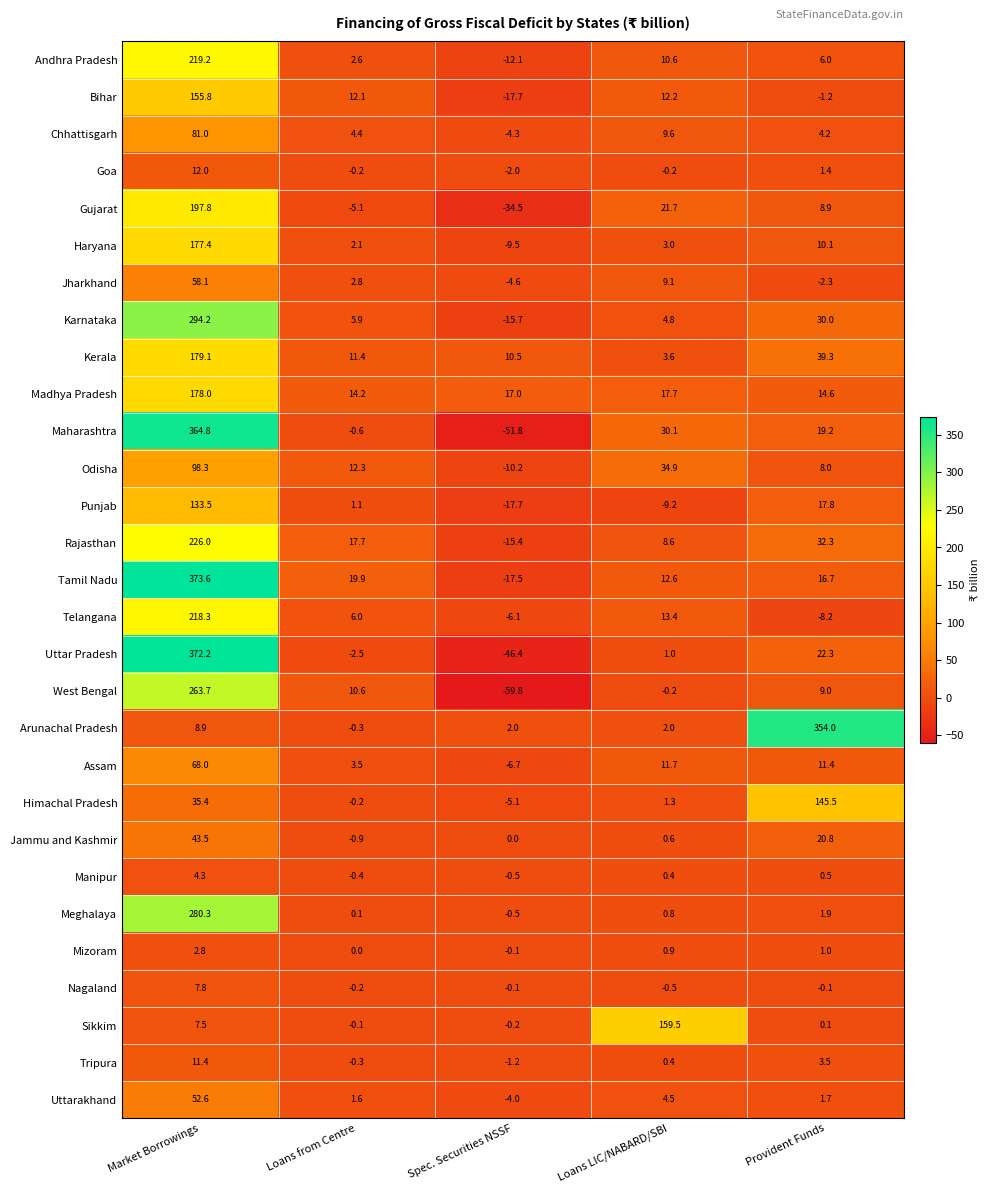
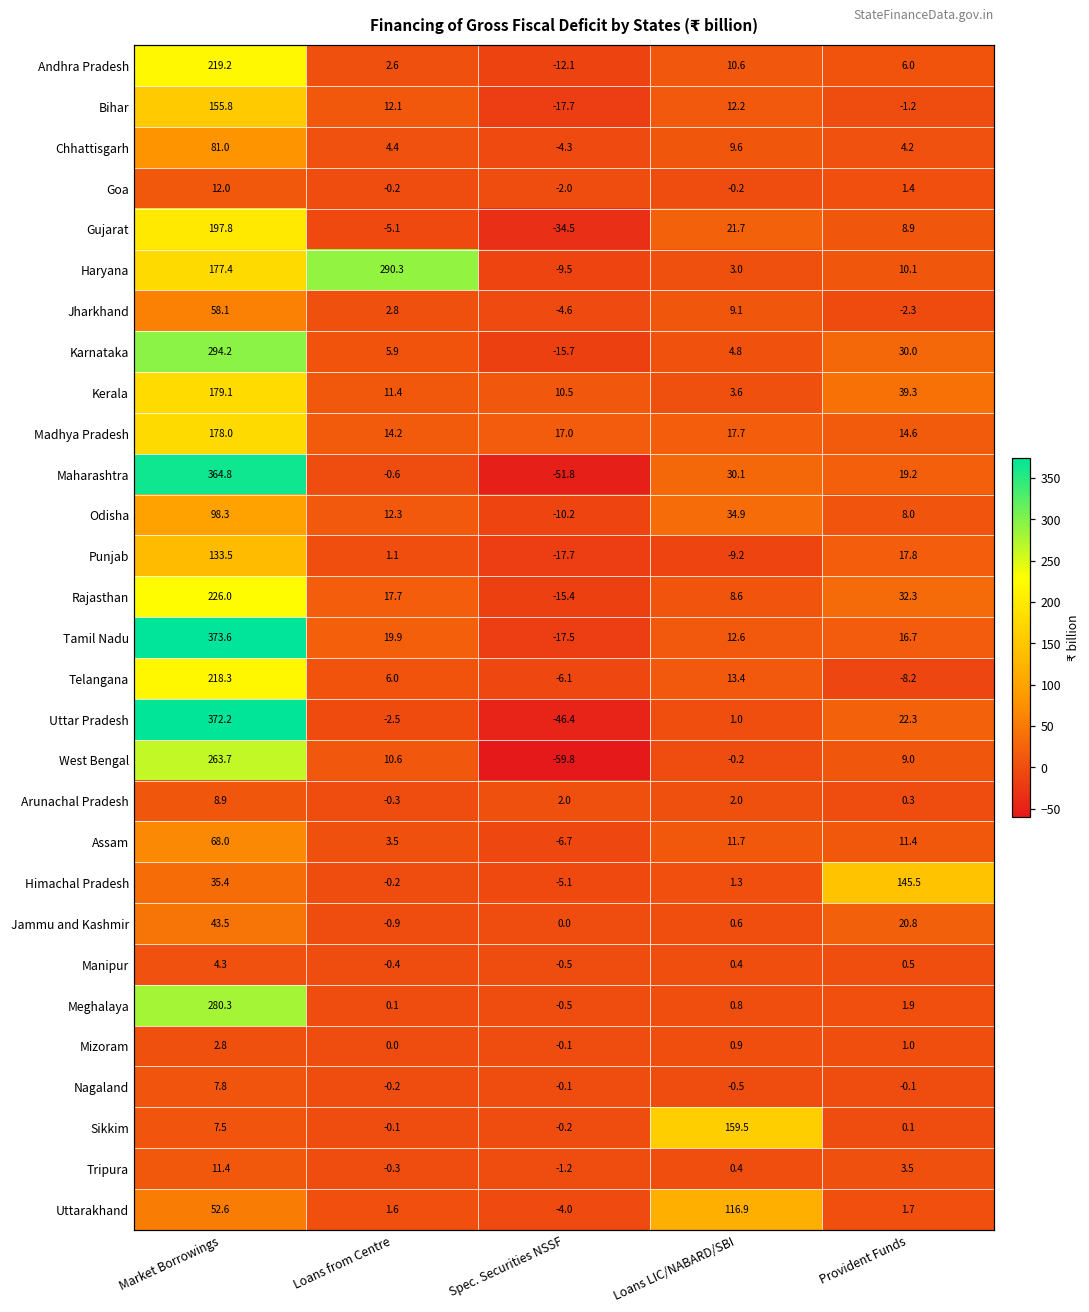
Haryana, Loans from Centre: 2.1 -> 290.3
Arunachal Pradesh, Provident Funds: 354.0 -> 0.3
Uttarakhand, Loans LIC/NABARD/SBI: 4.5 -> 116.9
